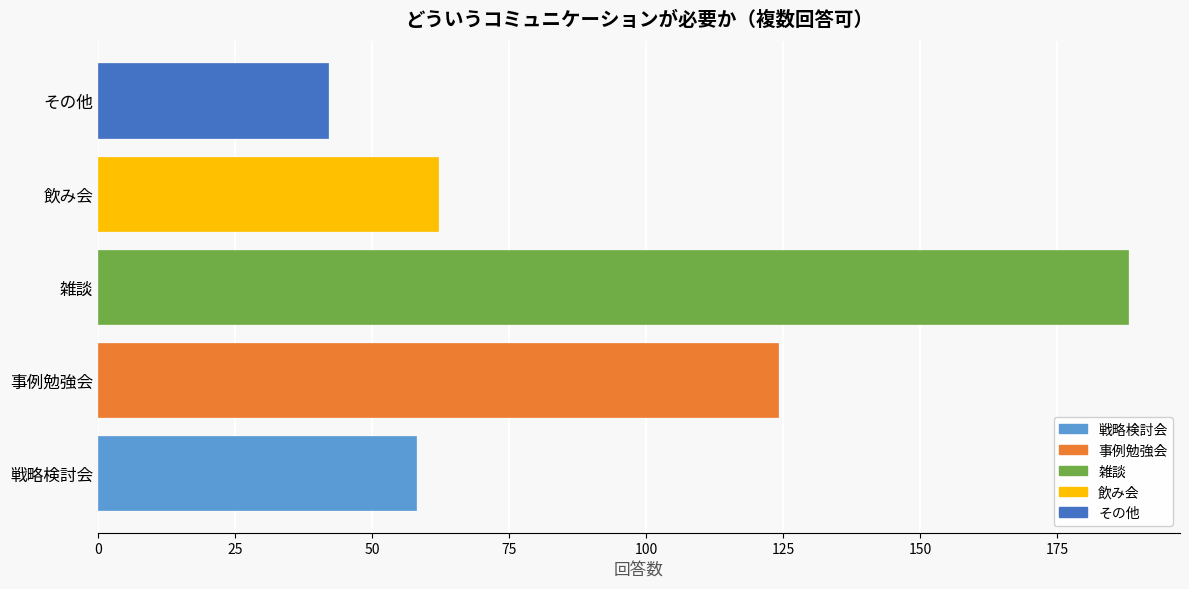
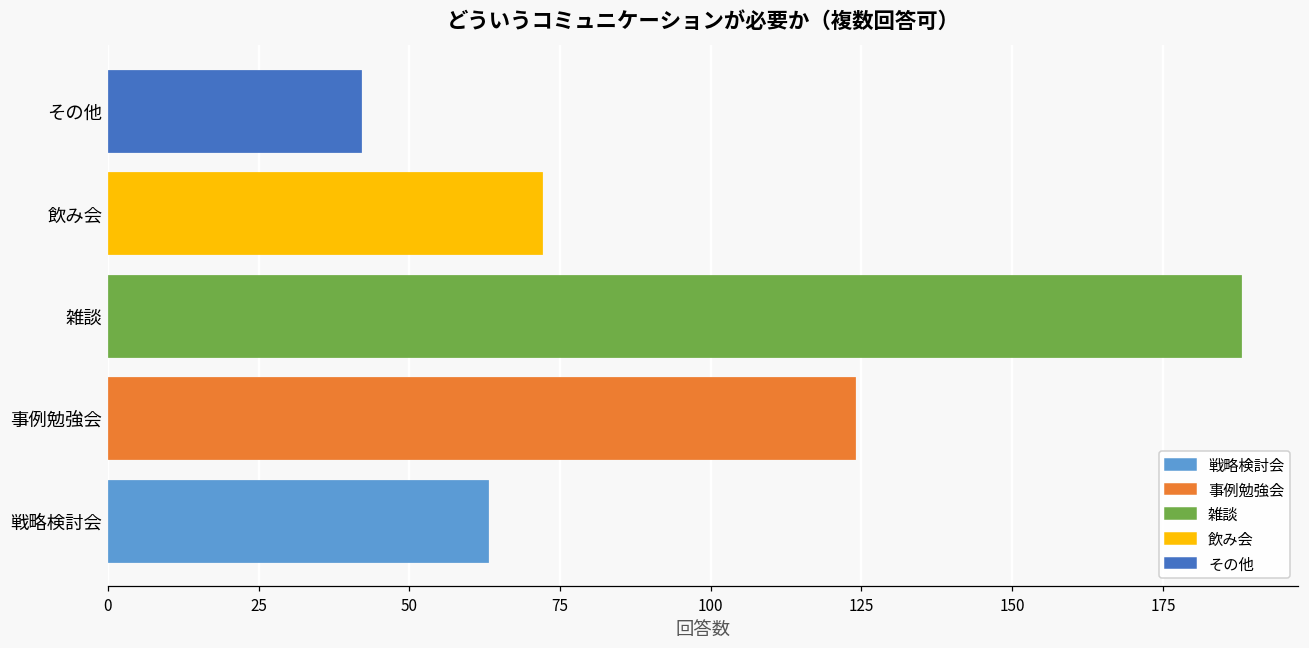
飲み会: 62 -> 72
戦略検討会: 58 -> 63
